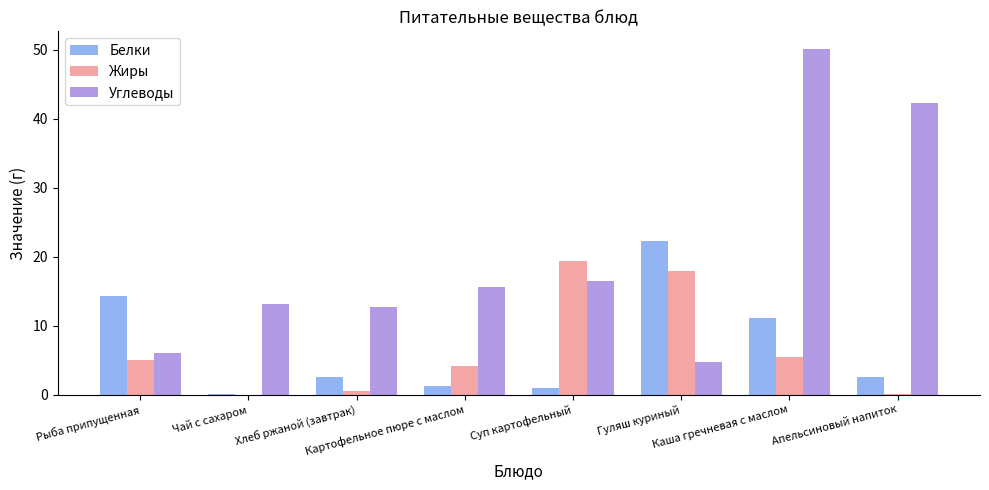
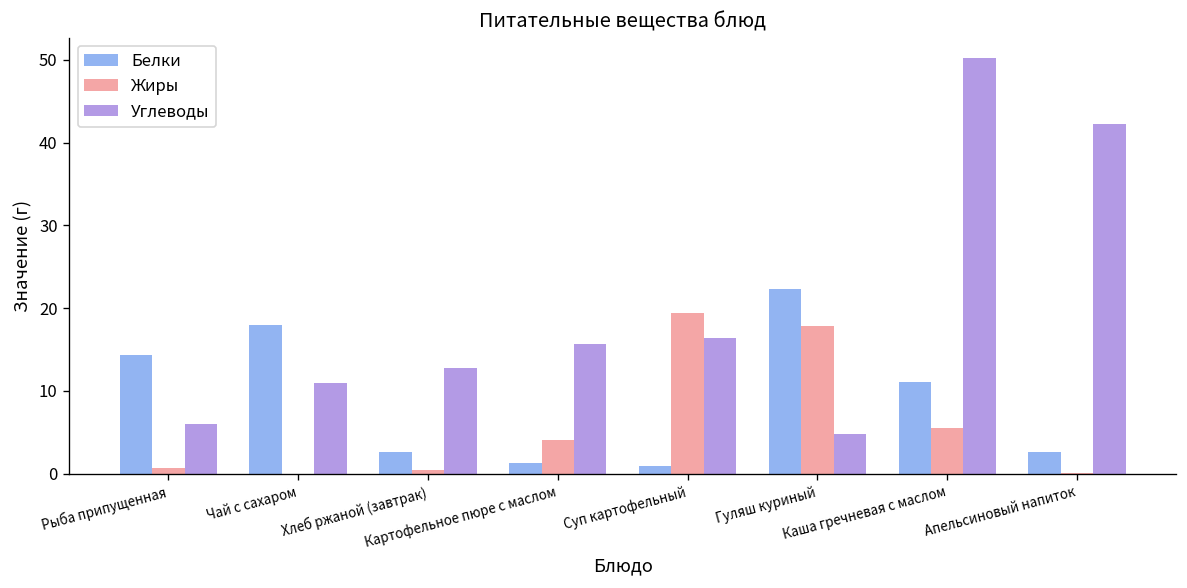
Жиры, Рыба припущенная: 5 -> 1
Белки, Чай с сахаром: 0 -> 18
Углеводы, Чай с сахаром: 13 -> 11
